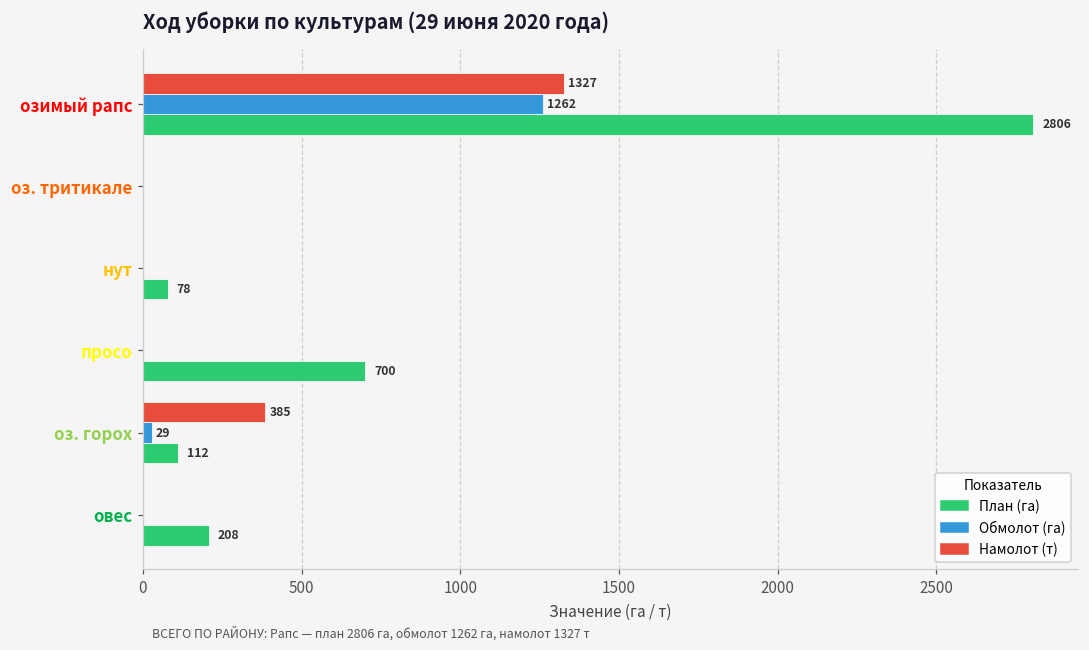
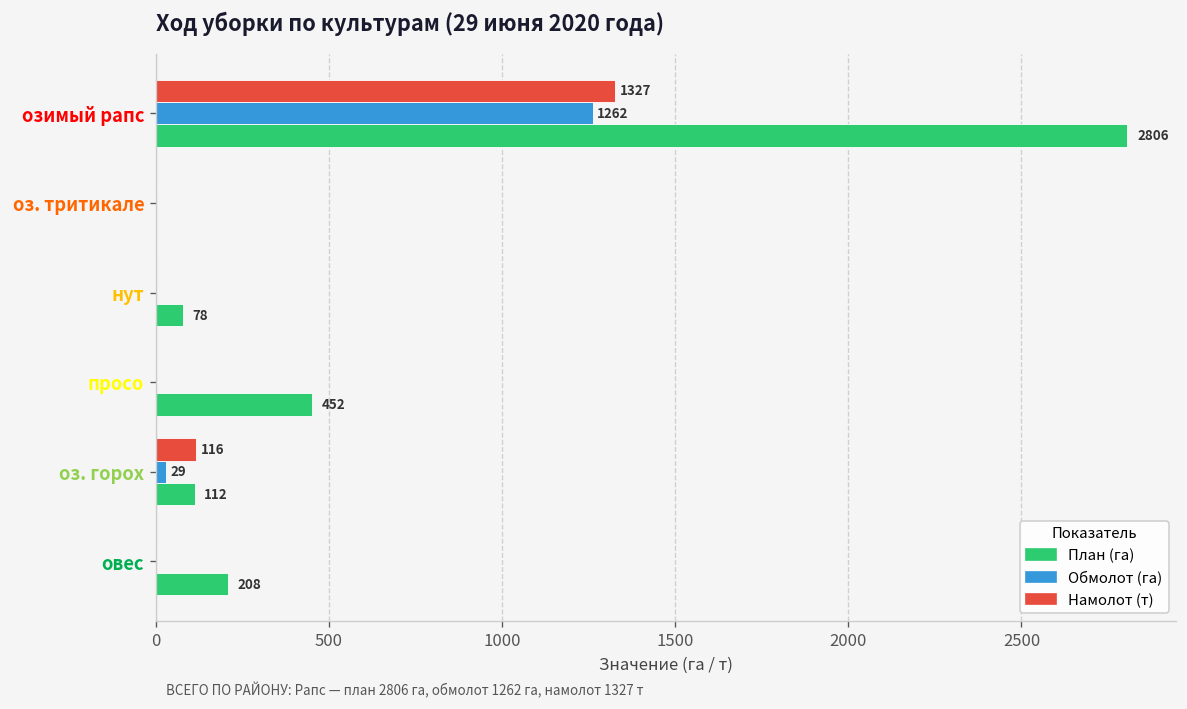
План (га), просо: 700 -> 452
Намолот (т), оз. горох: 385 -> 116
